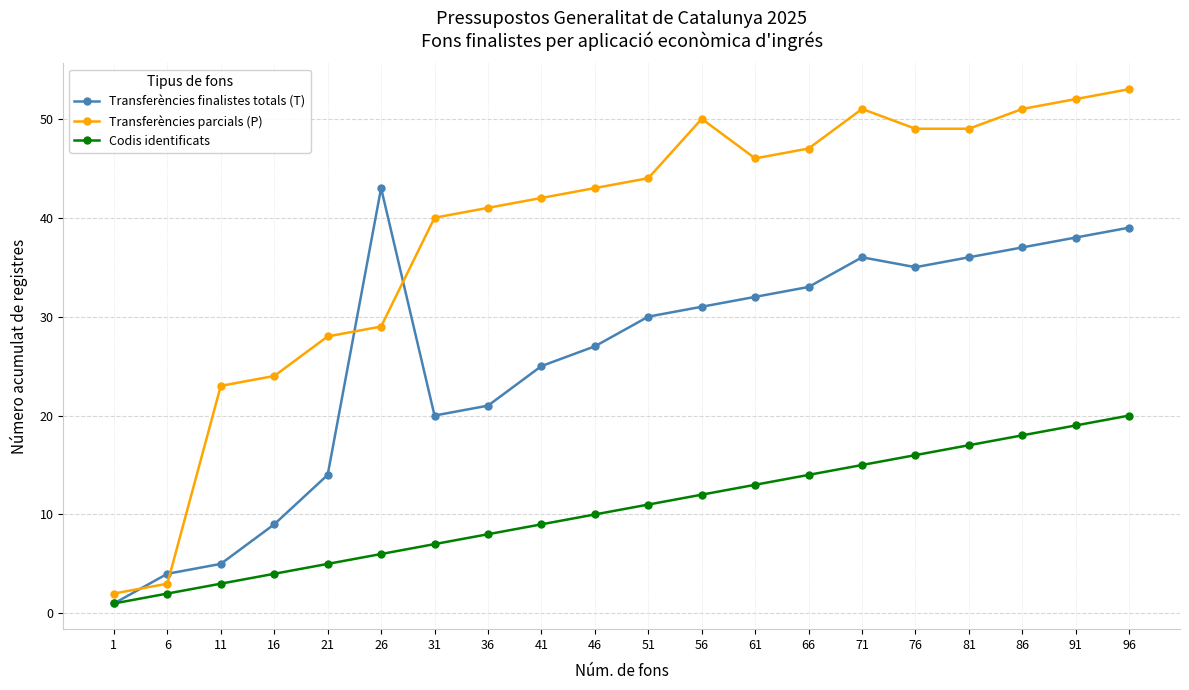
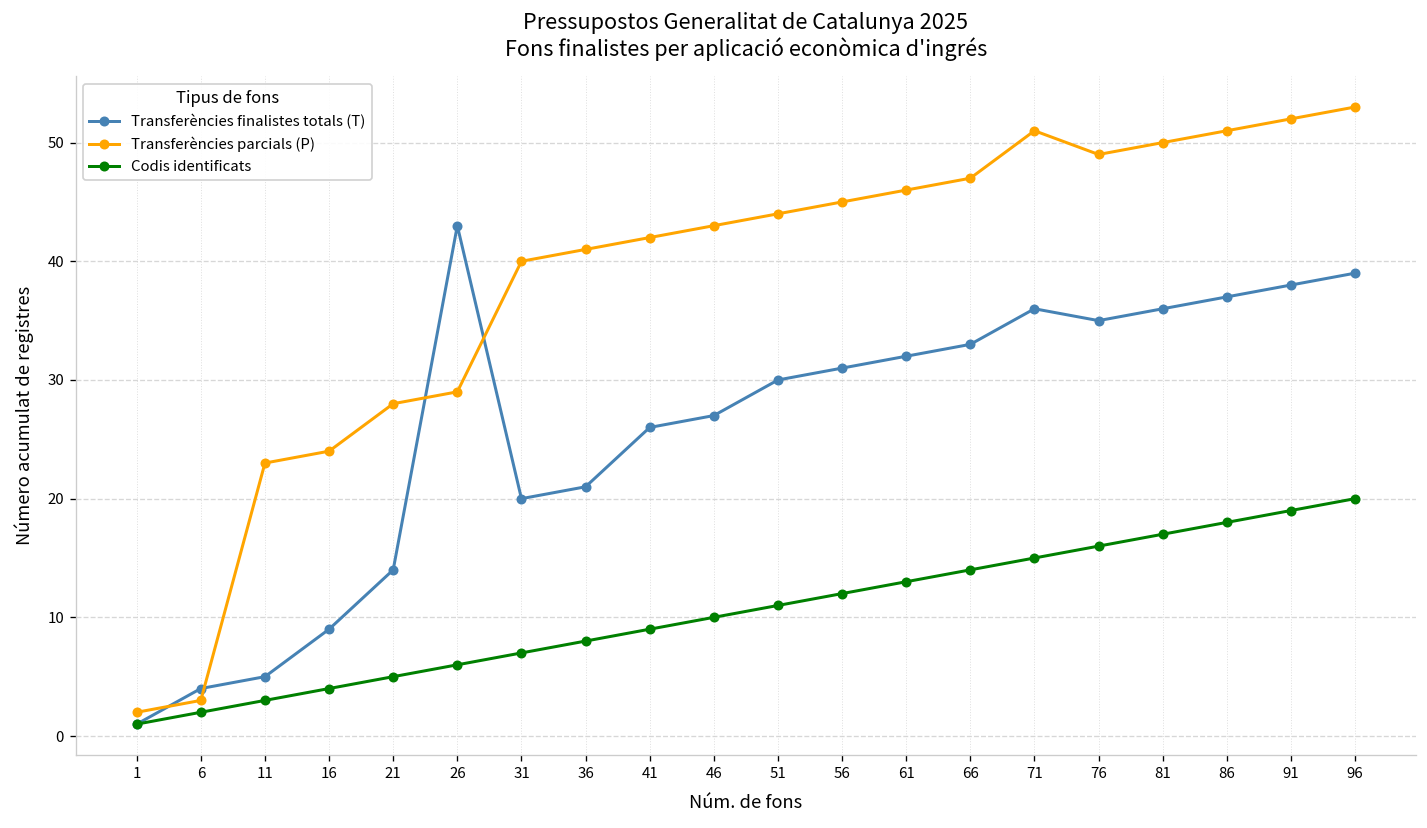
Transferències finalistes totals (T), 41: 25 -> 26
Transferències parcials (P), 56: 50 -> 45
Transferències parcials (P), 81: 49 -> 50
